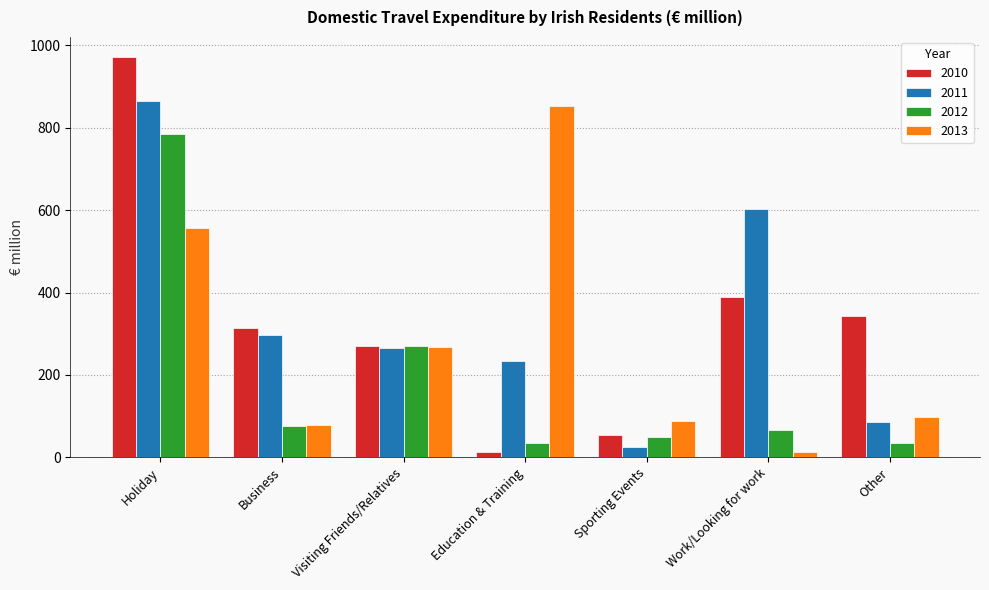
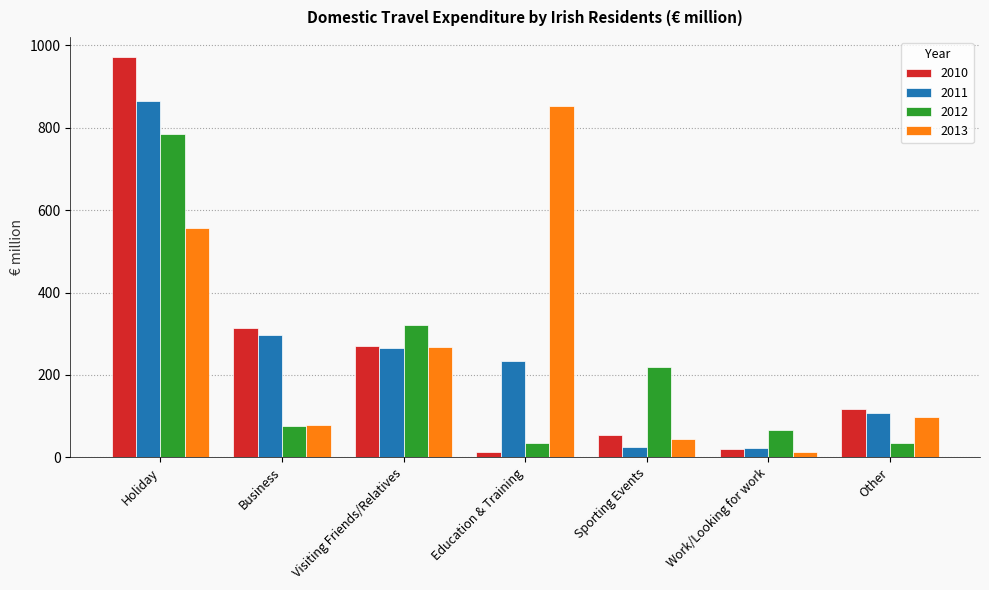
2012, Visiting Friends/Relatives: 270 -> 320
2012, Sporting Events: 50 -> 220
2013, Sporting Events: 90 -> 40
2010, Work/Looking for work: 390 -> 20
2011, Work/Looking for work: 600 -> 20
2010, Other: 340 -> 120
2011, Other: 90 -> 110
